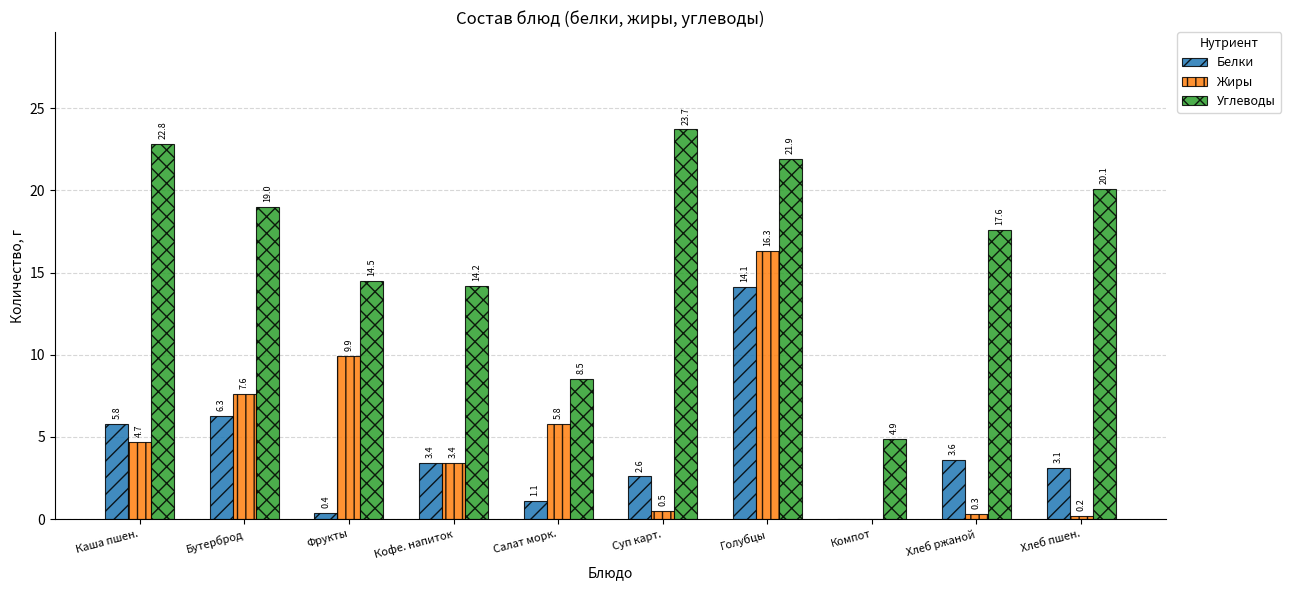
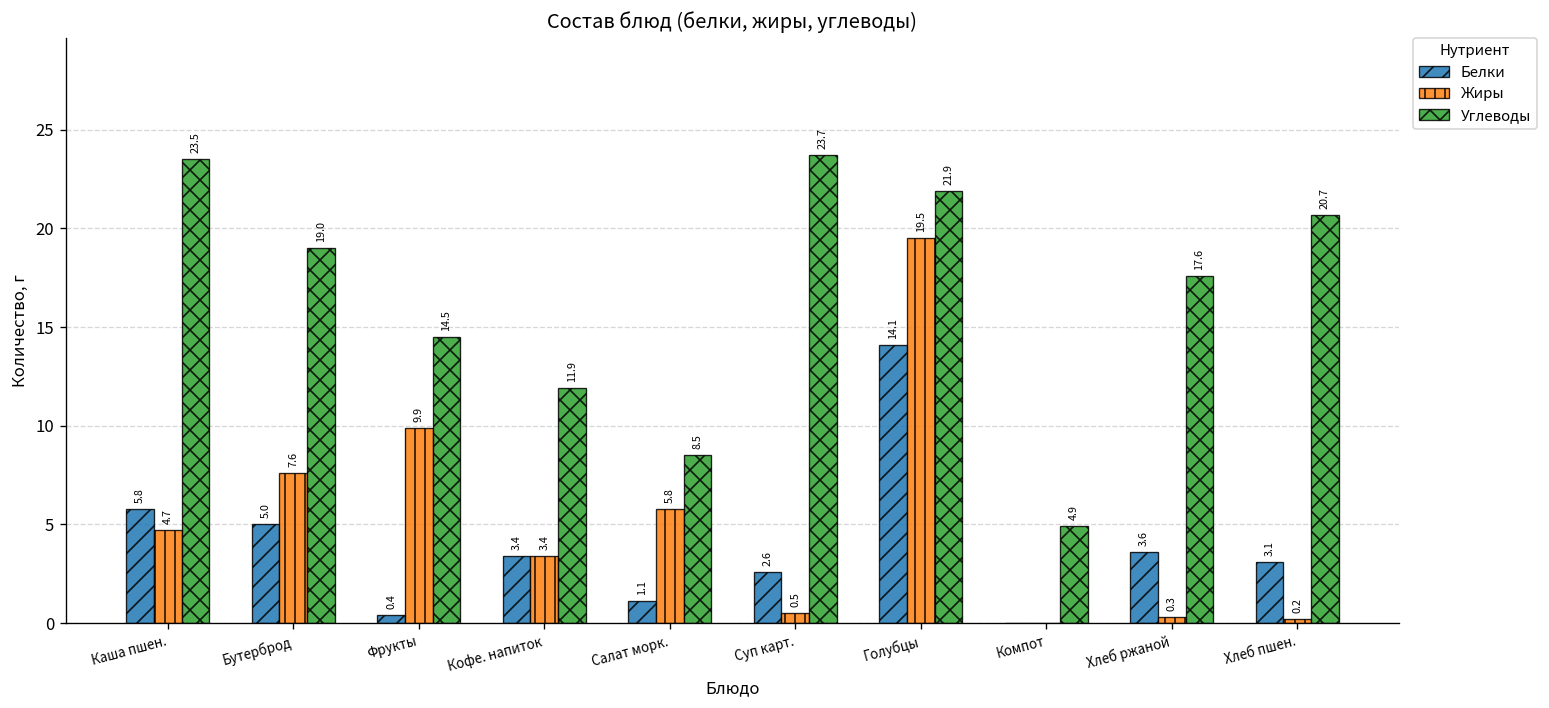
Углеводы, Каша пшен.: 22.8 -> 23.5
Белки, Бутерброд: 6.3 -> 5.0
Углеводы, Кофе. напиток: 14.2 -> 11.9
Жиры, Голубцы: 16.3 -> 19.5
Углеводы, Хлеб пшен.: 20.1 -> 20.7
